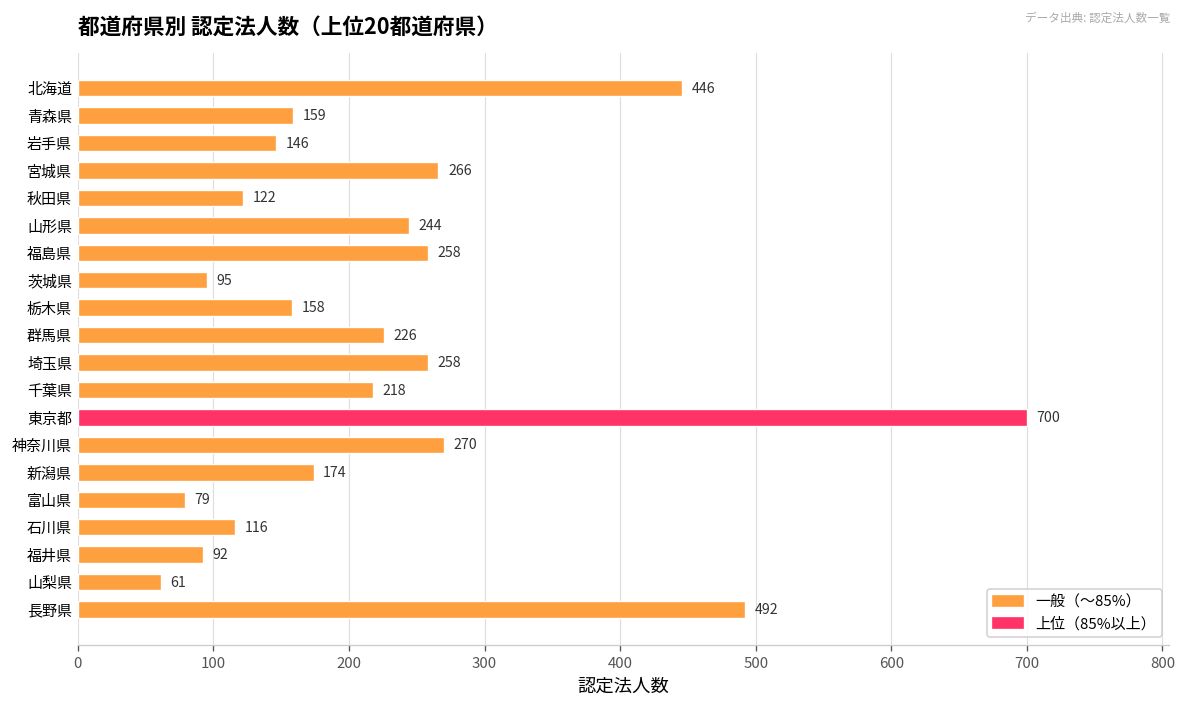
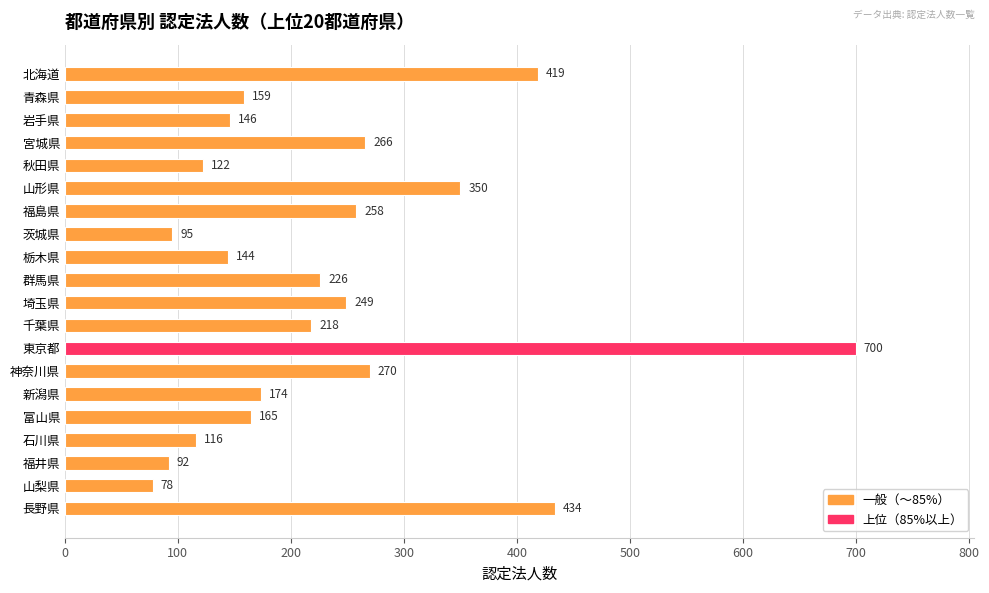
北海道: 446 -> 419
山形県: 244 -> 350
栃木県: 158 -> 144
埼玉県: 258 -> 249
富山県: 79 -> 165
山梨県: 61 -> 78
長野県: 492 -> 434
